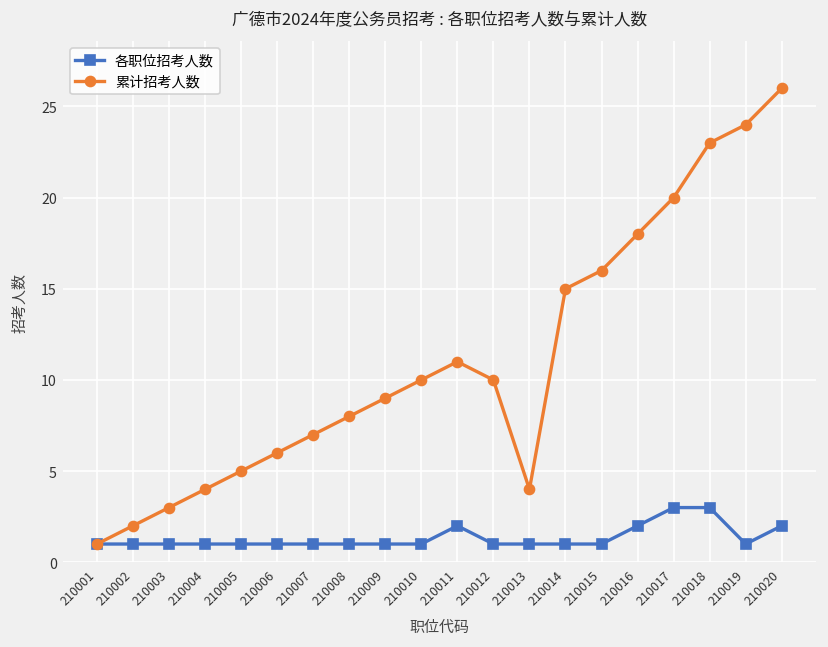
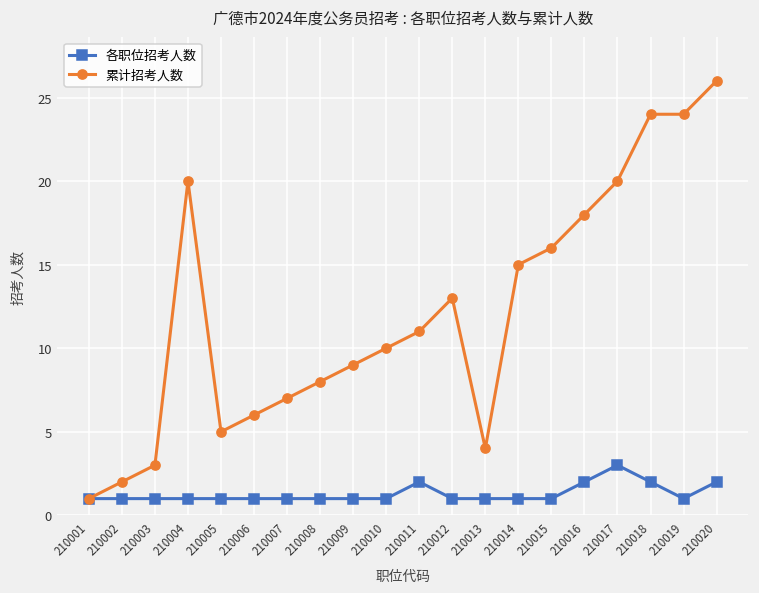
累计招考人数, 210004: 4 -> 20
累计招考人数, 210012: 10 -> 13
各职位招考人数, 210018: 3 -> 2
累计招考人数, 210018: 23 -> 24
